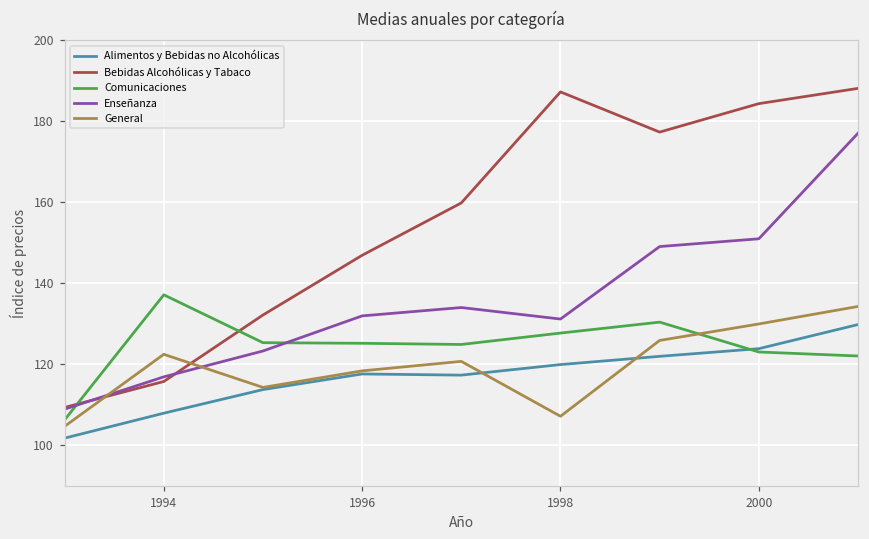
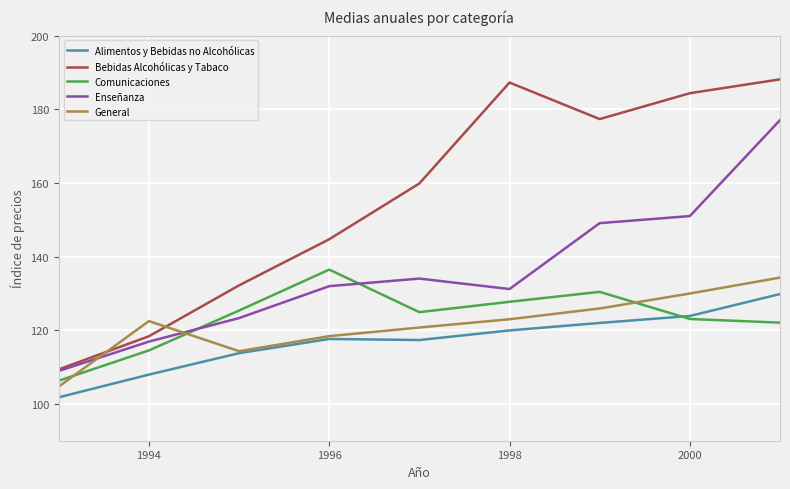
Bebidas Alcohólicas y Tabaco, 1994: 116 -> 118
Comunicaciones, 1994: 137 -> 115
Bebidas Alcohólicas y Tabaco, 1996: 147 -> 145
Comunicaciones, 1996: 125 -> 136
General, 1998: 107 -> 123
